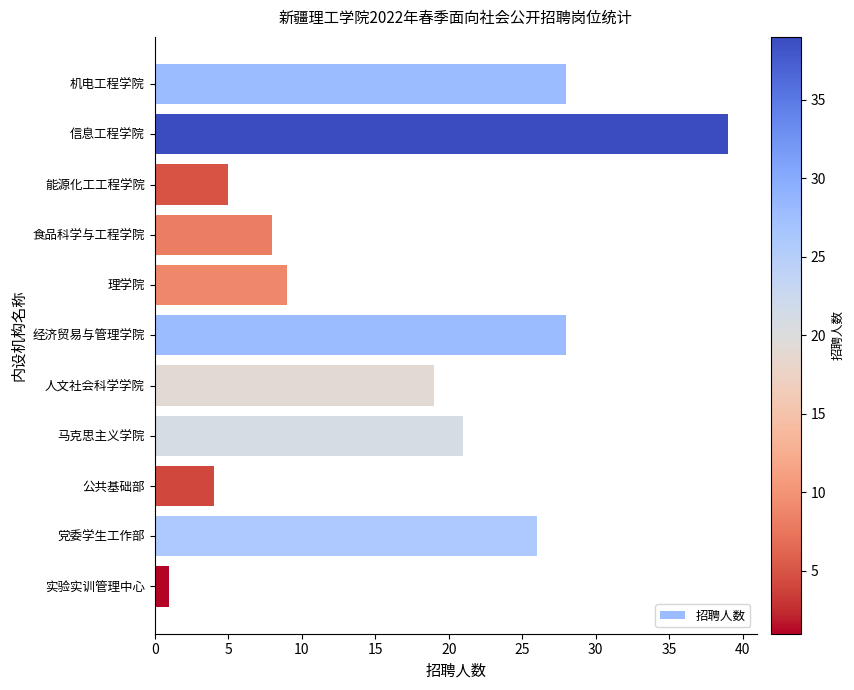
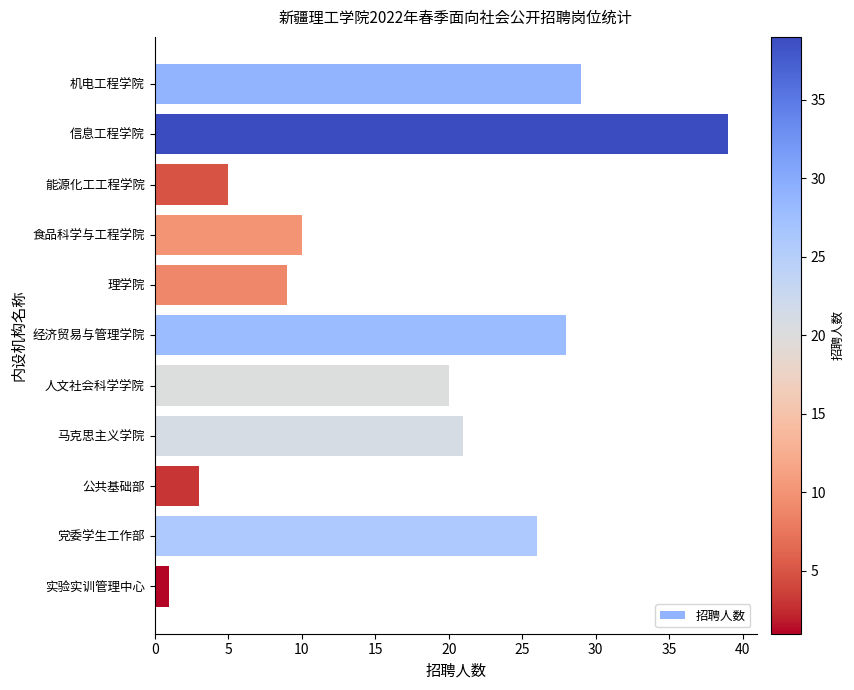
机电工程学院: 28 -> 29
食品科学与工程学院: 8 -> 10
人文社会科学学院: 19 -> 20
公共基础部: 4 -> 3
